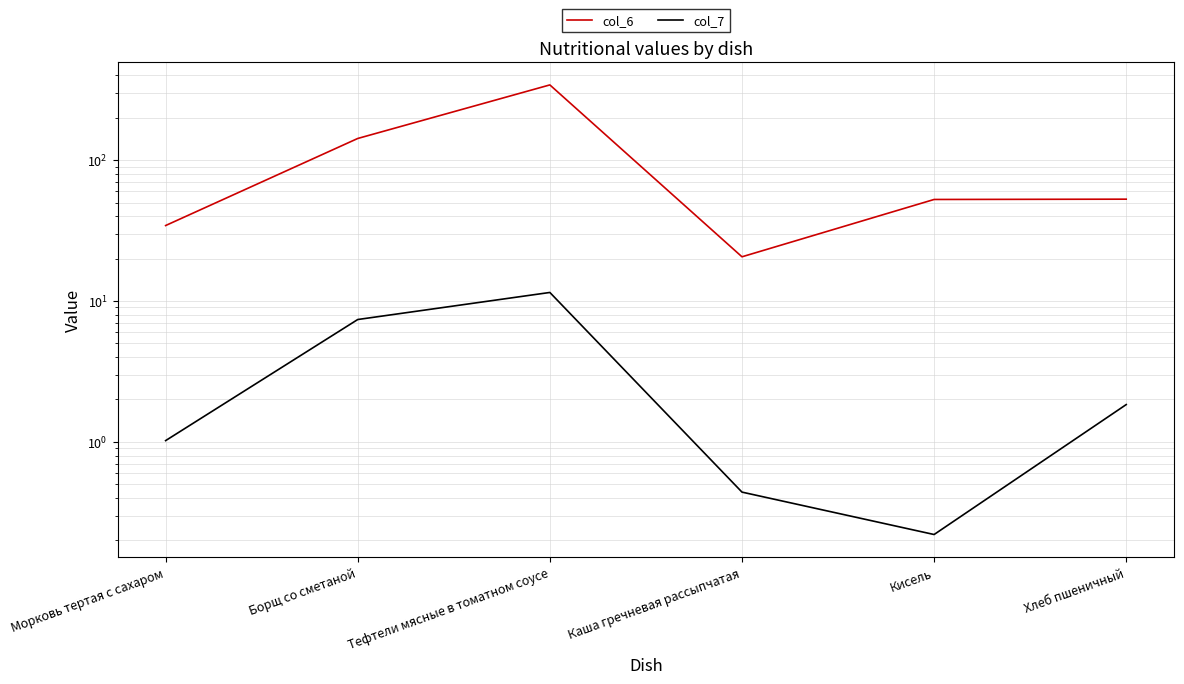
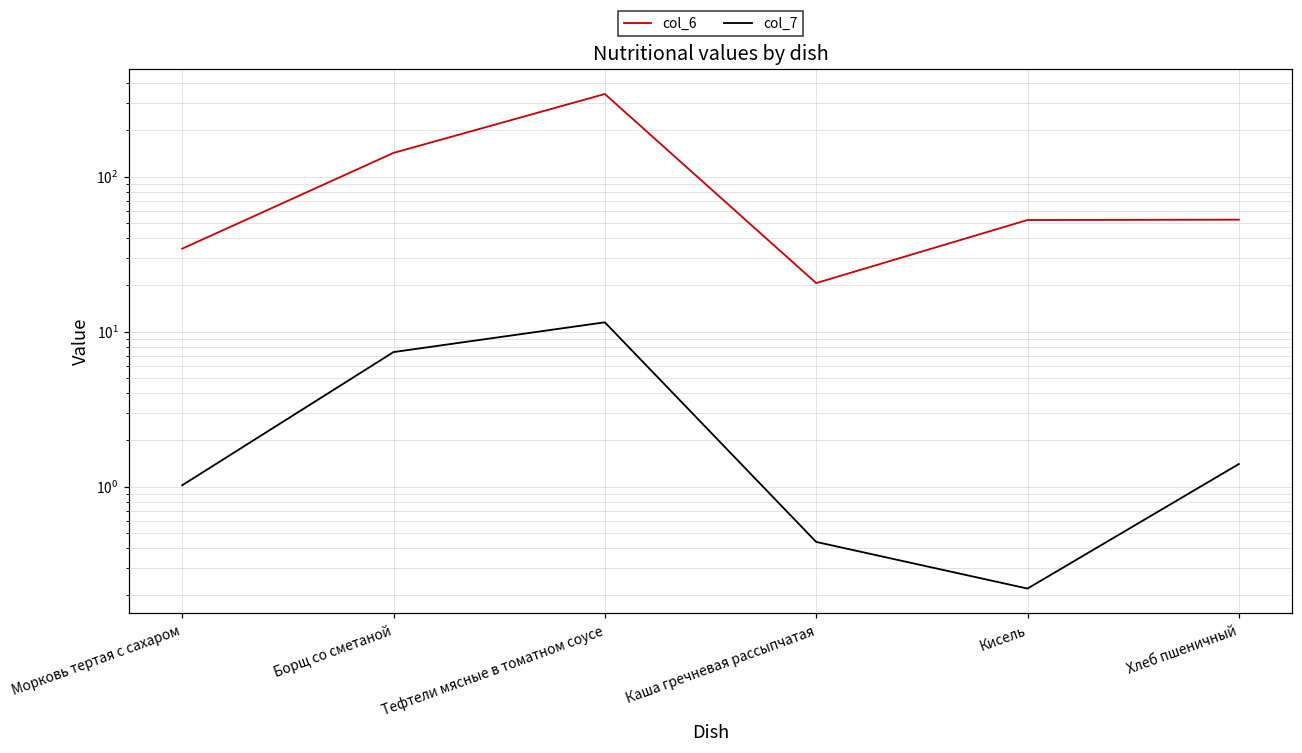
col_7, Хлеб пшеничный: 1.8 -> 1.4
